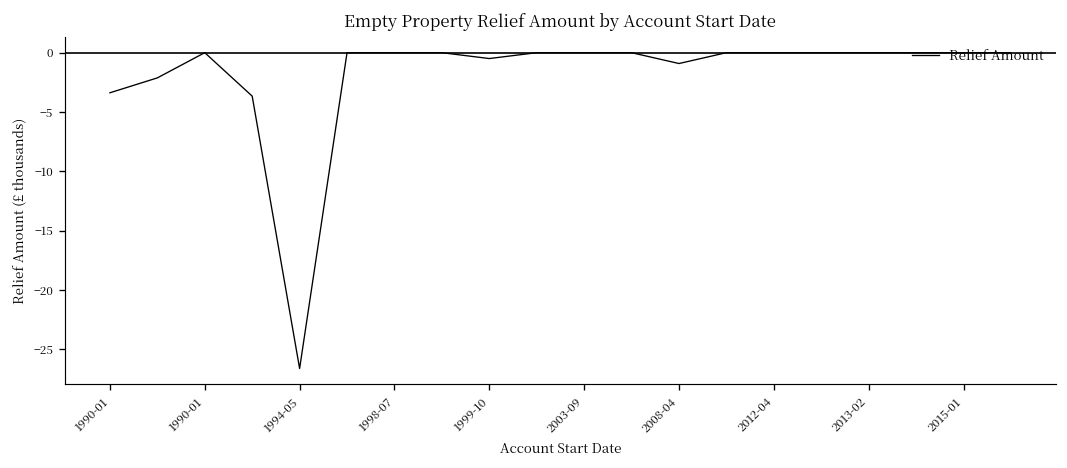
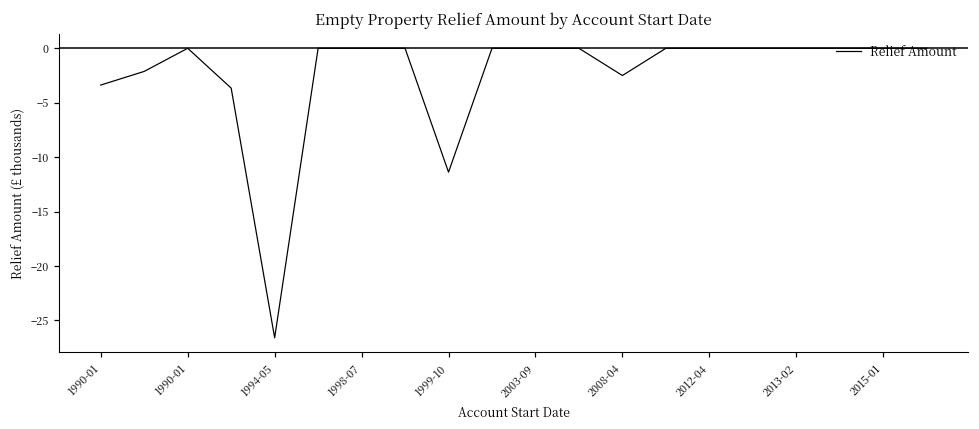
1999-10: 0 -> -11
2008-04: -1 -> -3
